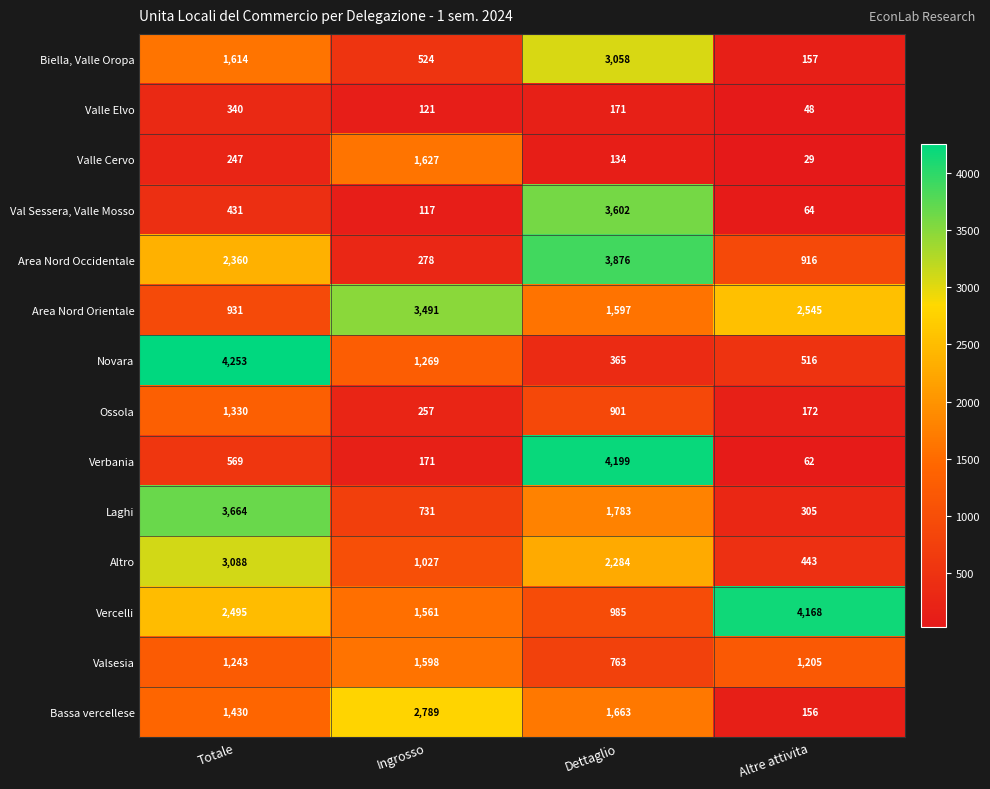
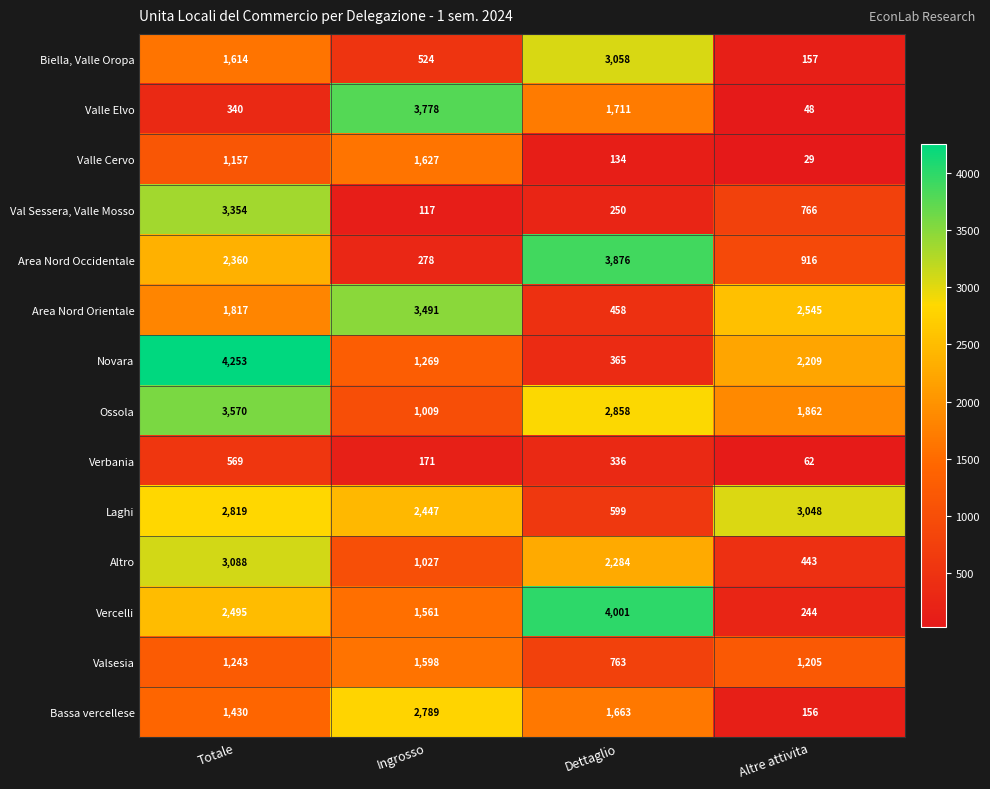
Valle Elvo, Ingrosso: 121 -> 3,778
Valle Elvo, Dettaglio: 171 -> 1,711
Valle Cervo, Totale: 247 -> 1,157
Val Sessera, Valle Mosso, Totale: 431 -> 3,354
Val Sessera, Valle Mosso, Dettaglio: 3,602 -> 250
Val Sessera, Valle Mosso, Altre attivita: 64 -> 766
Area Nord Orientale, Totale: 931 -> 1,817
Area Nord Orientale, Dettaglio: 1,597 -> 458
Novara, Altre attivita: 516 -> 2,209
Ossola, Totale: 1,330 -> 3,570
Ossola, Ingrosso: 257 -> 1,009
Ossola, Dettaglio: 901 -> 2,858
Ossola, Altre attivita: 172 -> 1,862
Verbania, Dettaglio: 4,199 -> 336
Laghi, Totale: 3,664 -> 2,819
Laghi, Ingrosso: 731 -> 2,447
Laghi, Dettaglio: 1,783 -> 599
Laghi, Altre attivita: 305 -> 3,048
Vercelli, Dettaglio: 985 -> 4,001
Vercelli, Altre attivita: 4,168 -> 244
